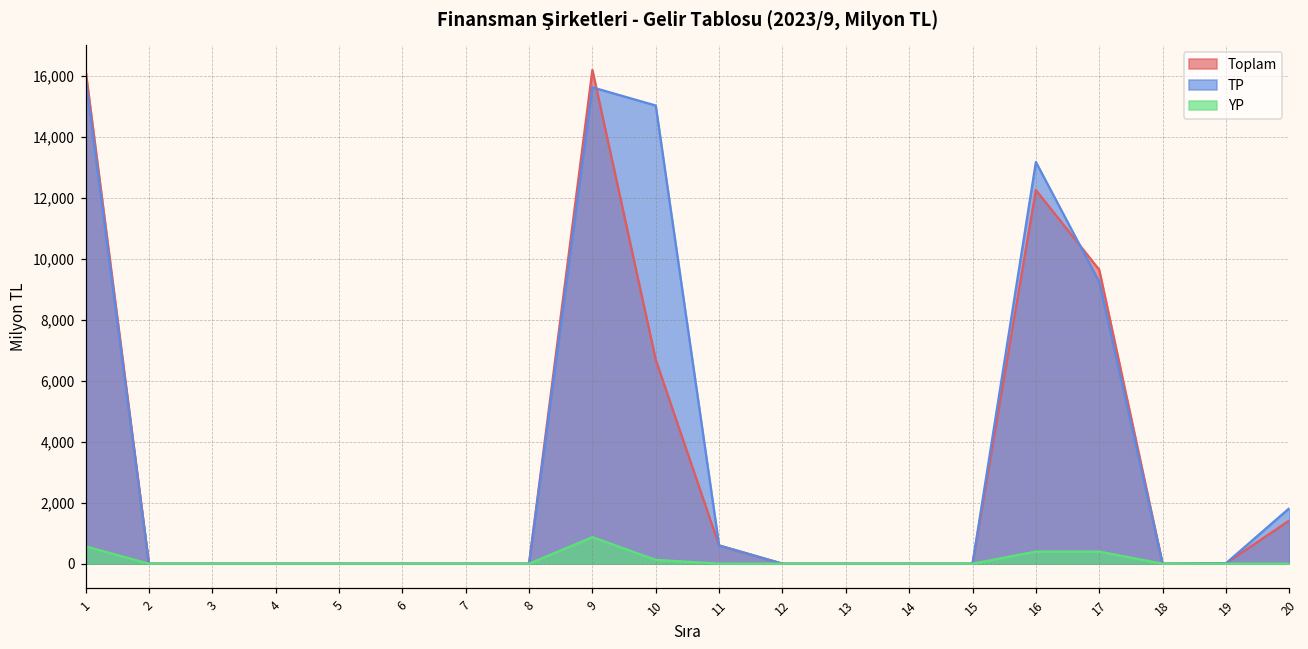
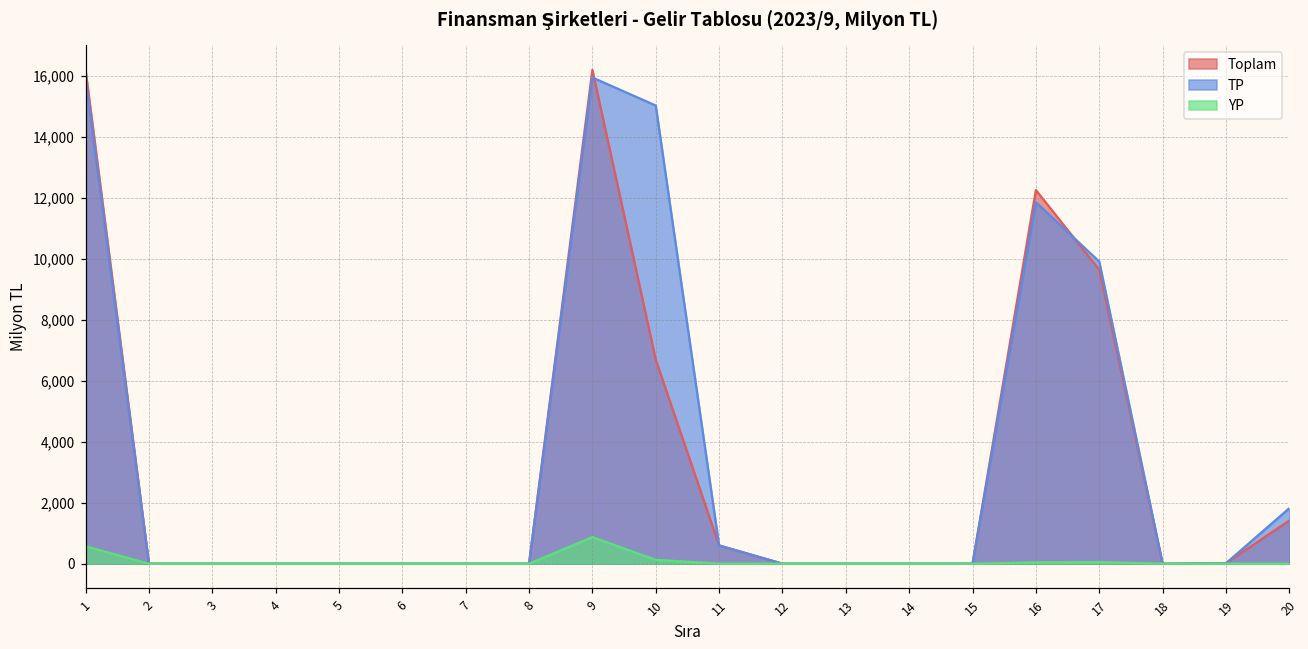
TP, 9: 15,600 -> 16,000
TP, 16: 13,200 -> 11,900
YP, 16: 400 -> 0
TP, 17: 9,200 -> 9,900
YP, 17: 400 -> 100
